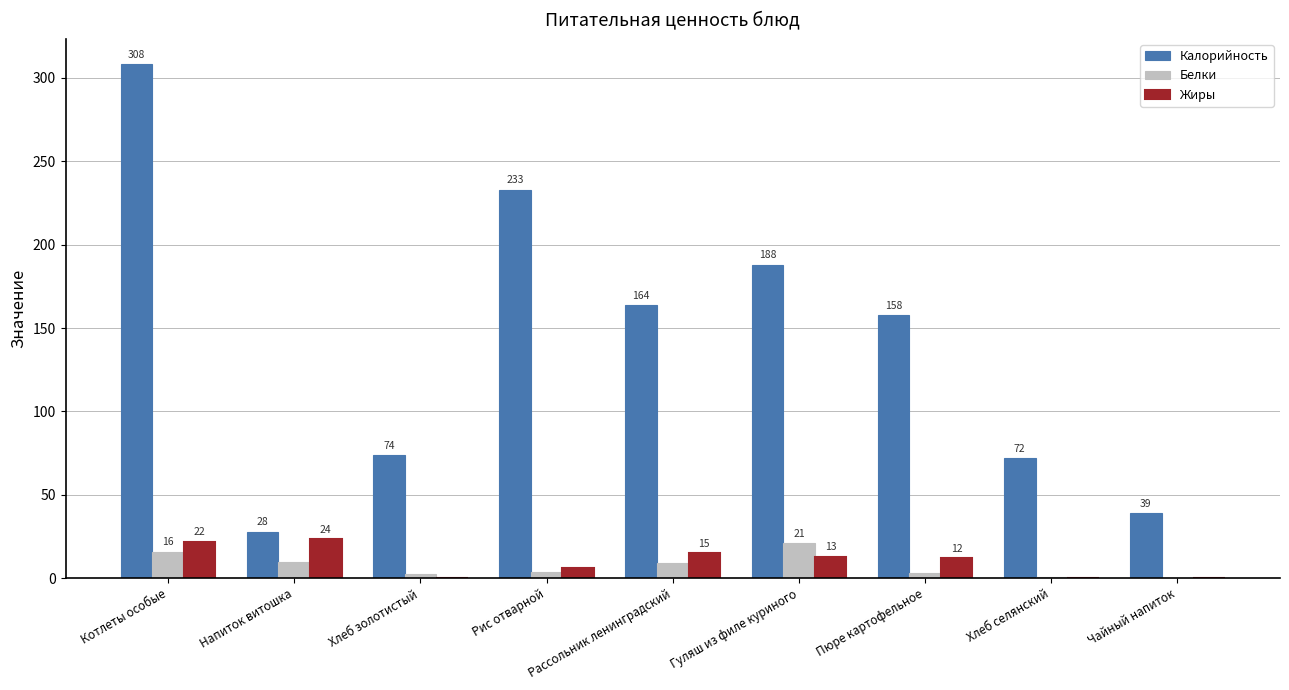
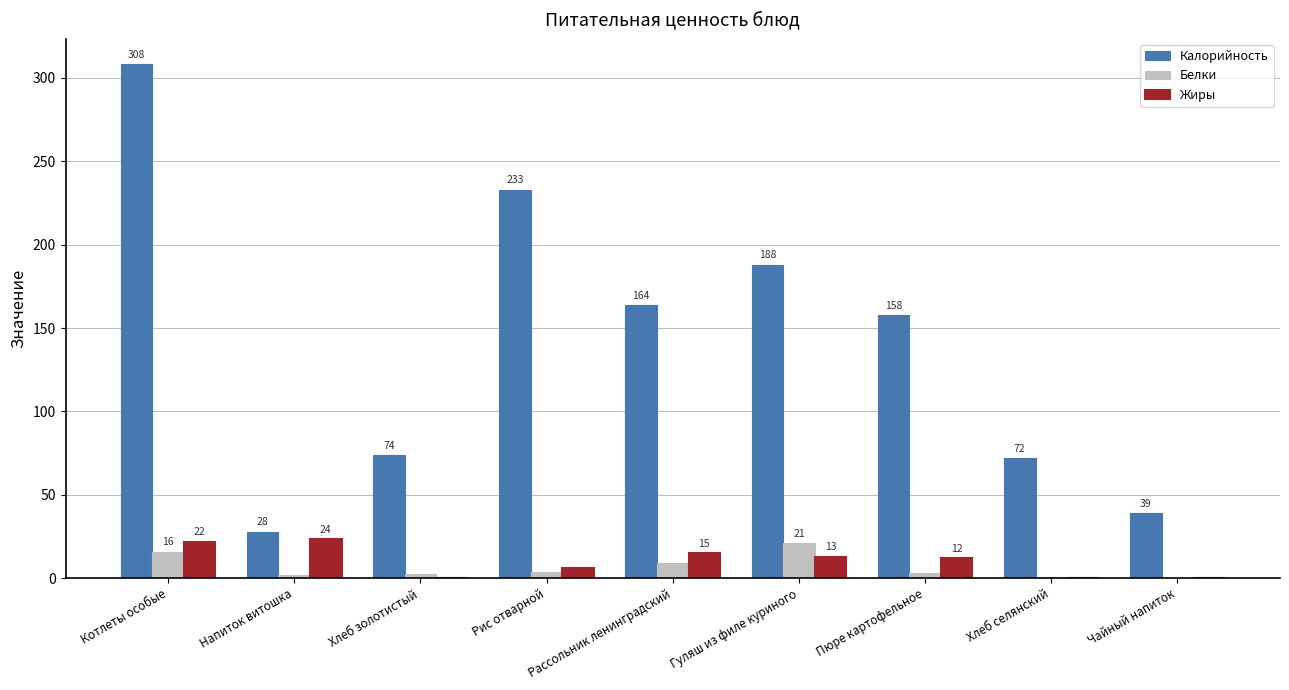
Белки, Напиток витошка: 10 -> 2
